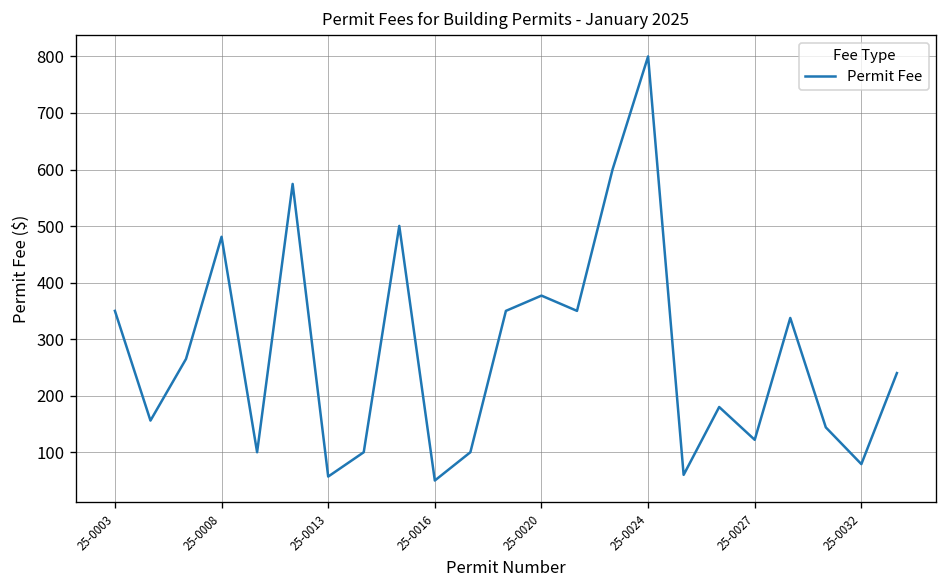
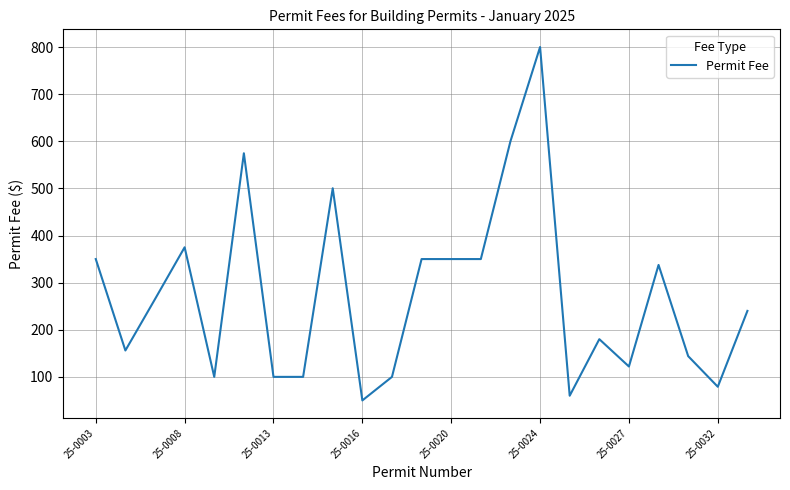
25-0008: 480 -> 380
25-0013: 60 -> 100
25-0020: 380 -> 350
